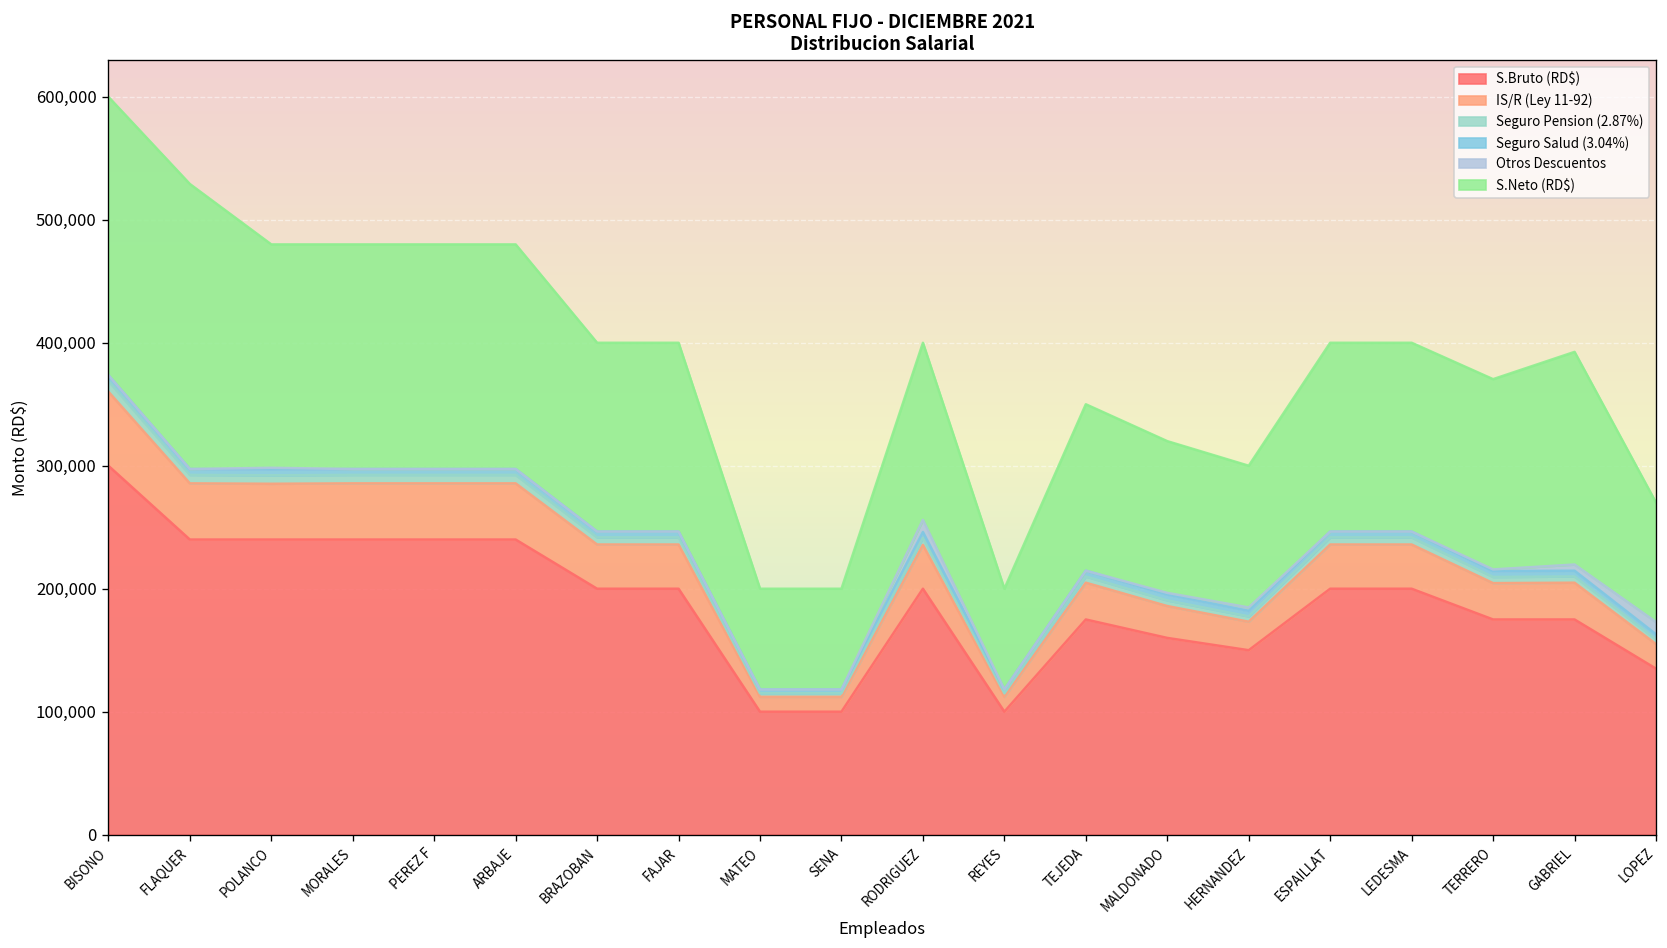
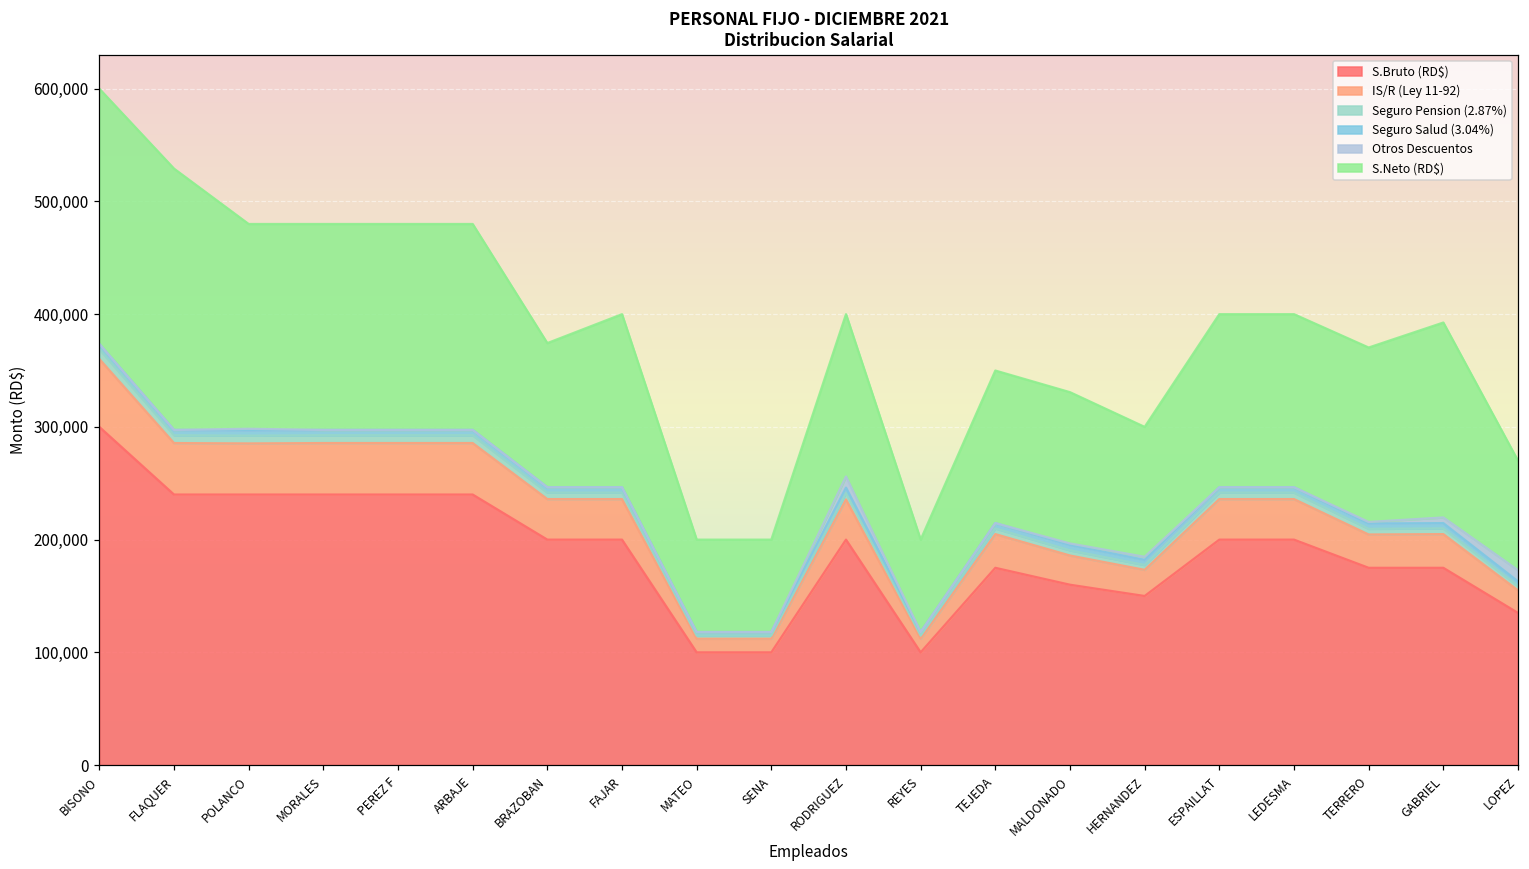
S.Neto (RD$), BRAZOBAN: 154,000 -> 128,000
S.Neto (RD$), MALDONADO: 123,000 -> 134,000
